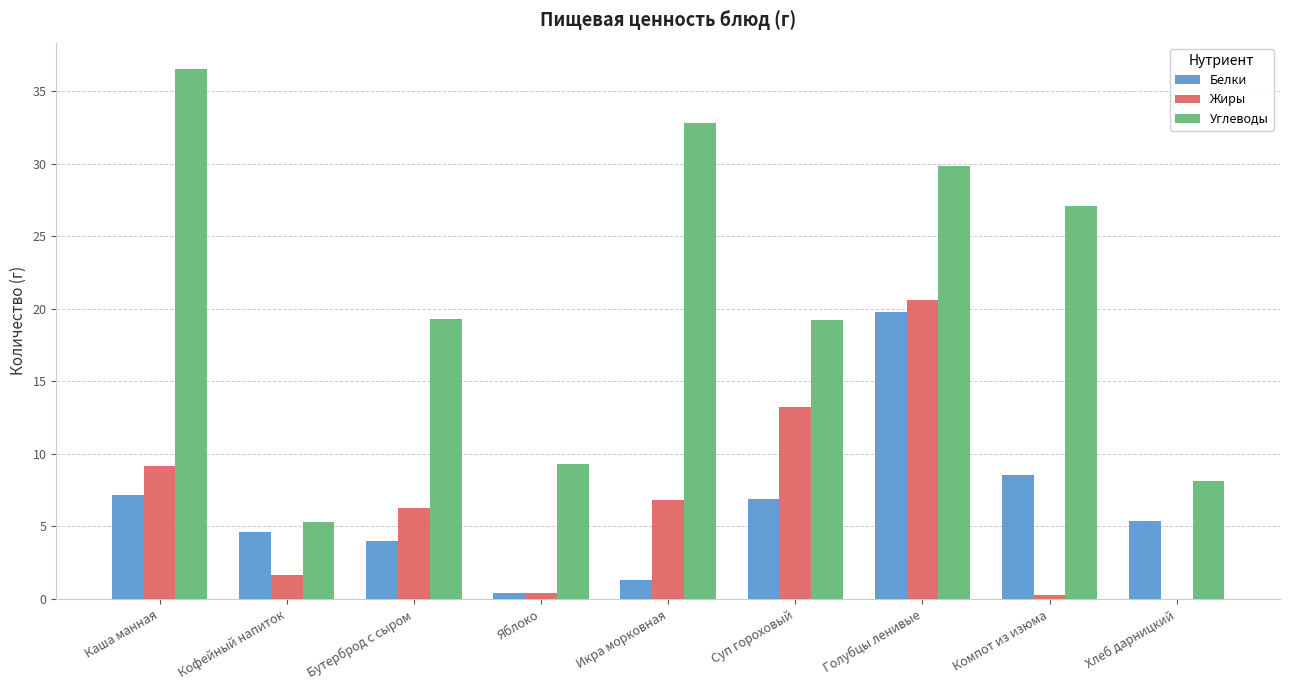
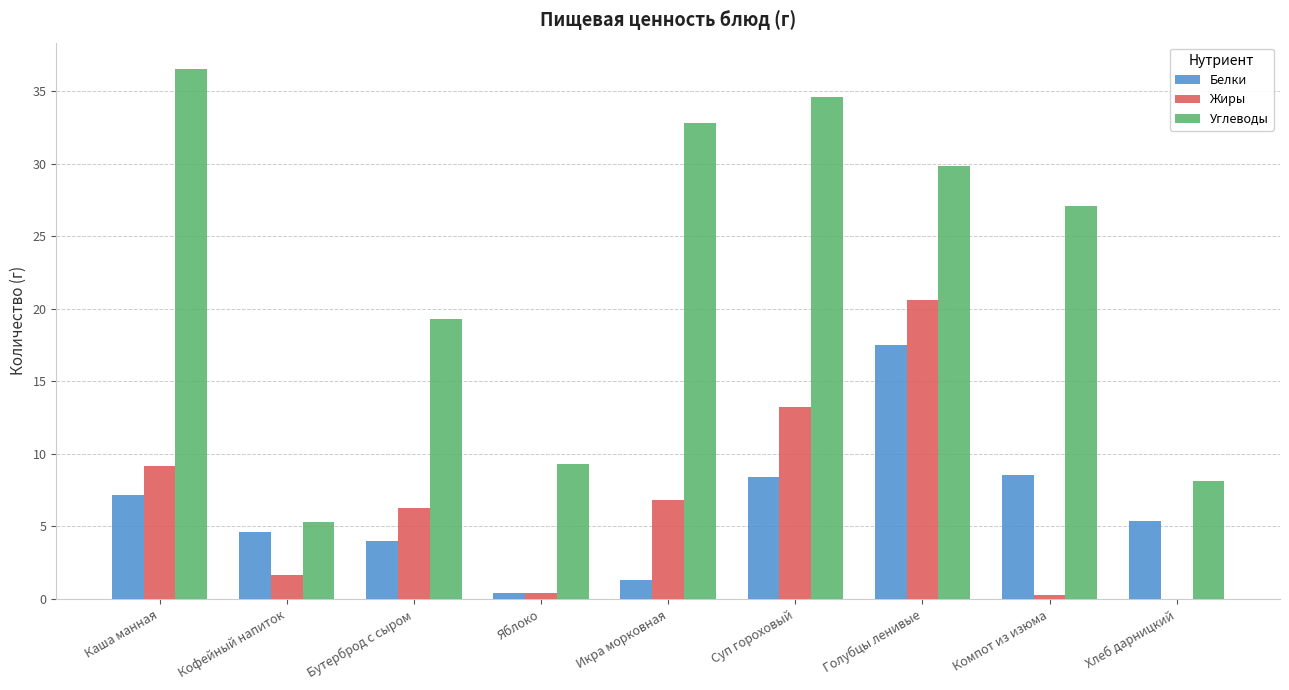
Белки, Суп гороховый: 6.9 -> 8.4
Углеводы, Суп гороховый: 19.2 -> 34.6
Белки, Голубцы ленивые: 19.8 -> 17.5
